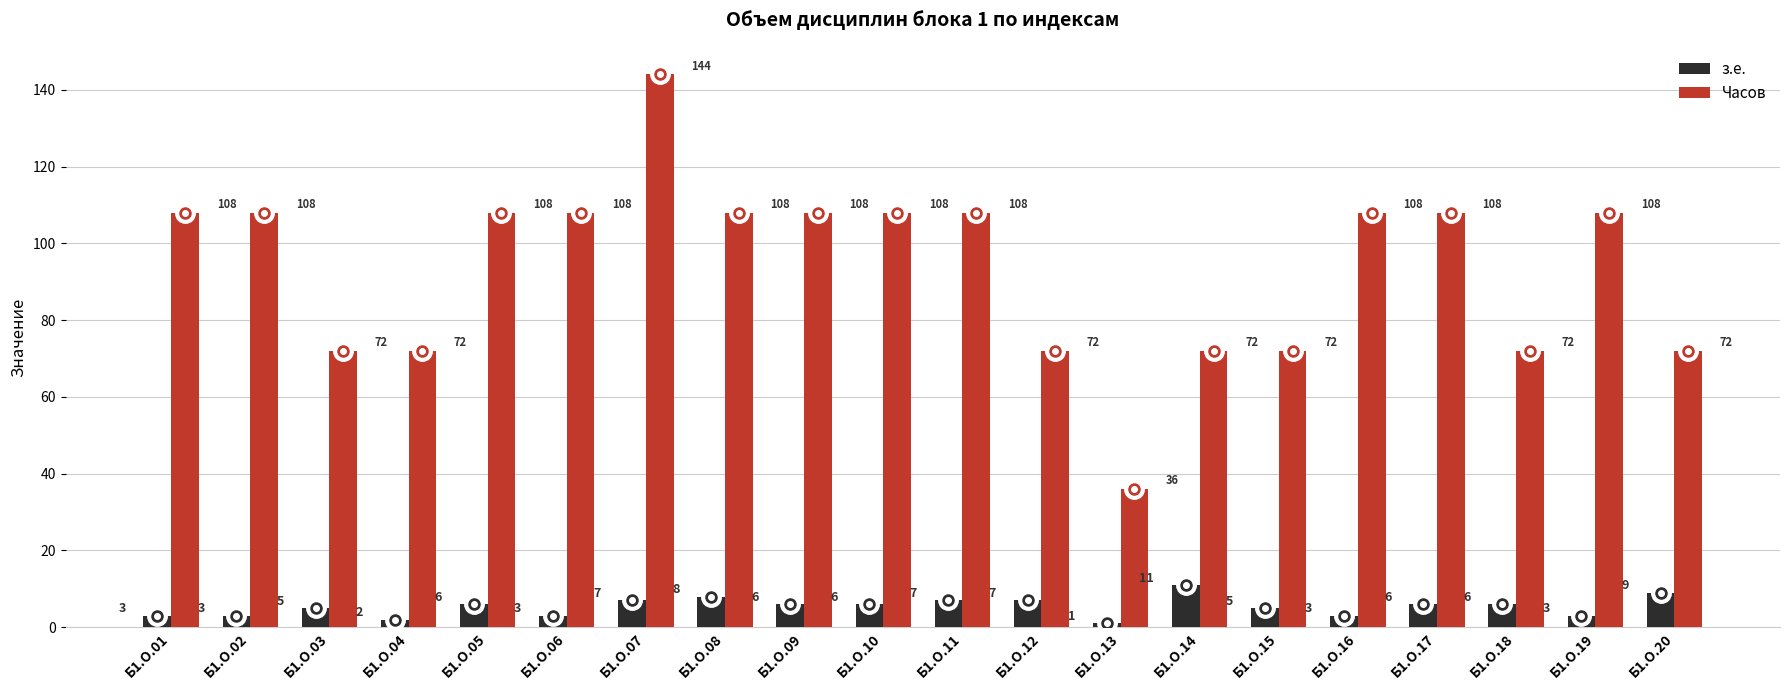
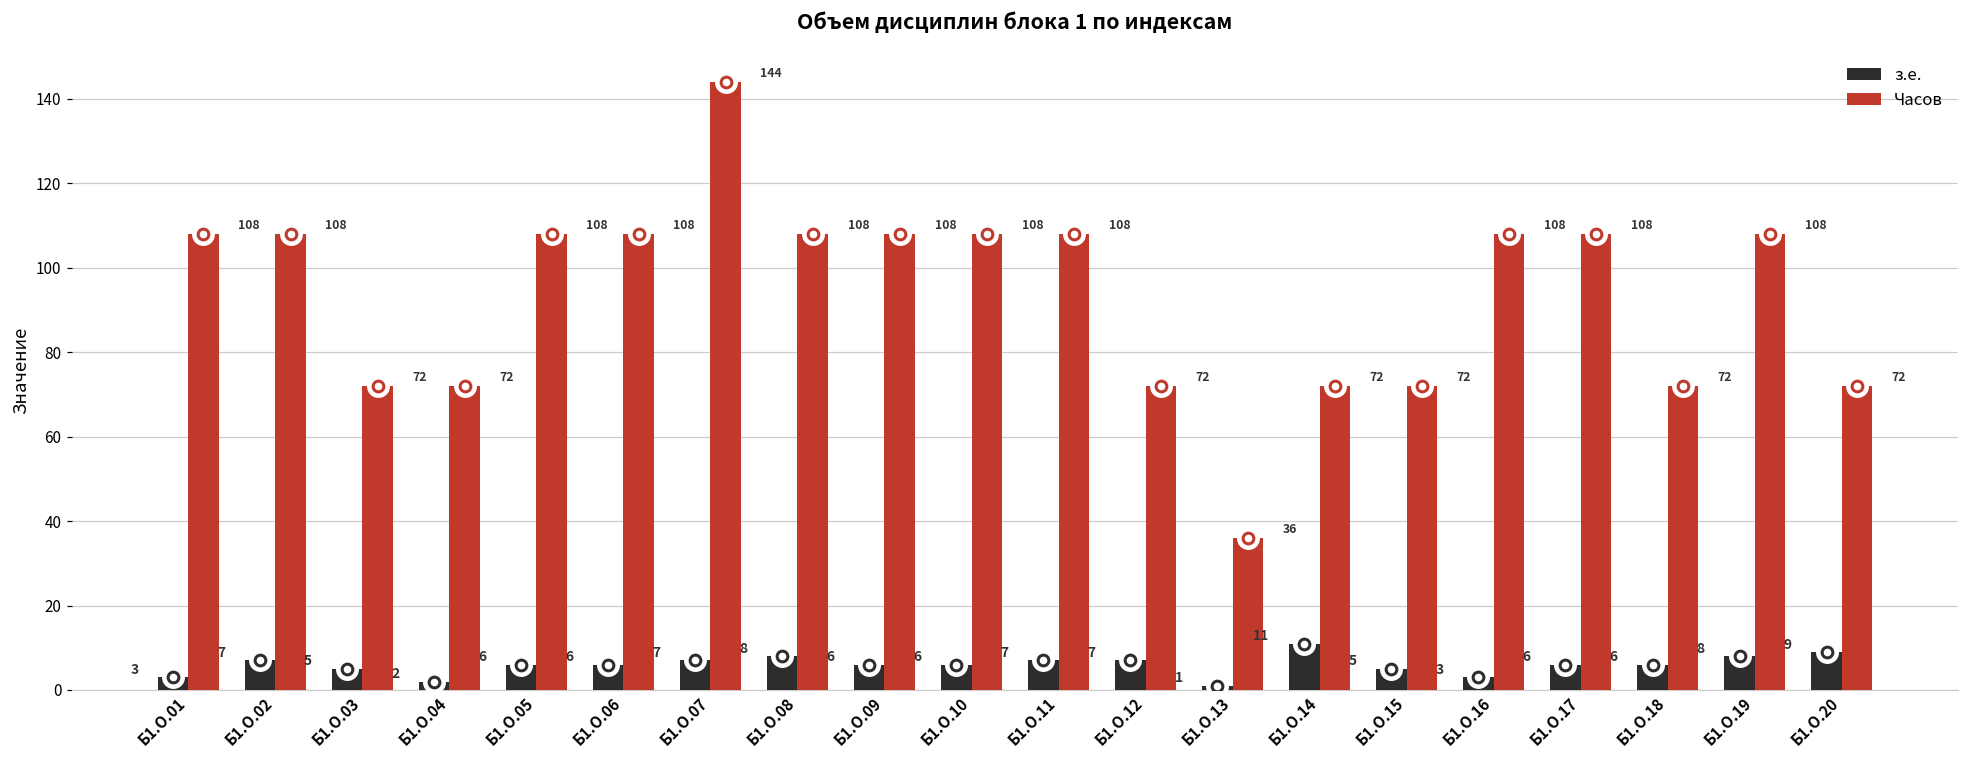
з.е., Б1.О.02: 3 -> 7
з.е., Б1.О.06: 3 -> 6
з.е., Б1.О.19: 3 -> 8
